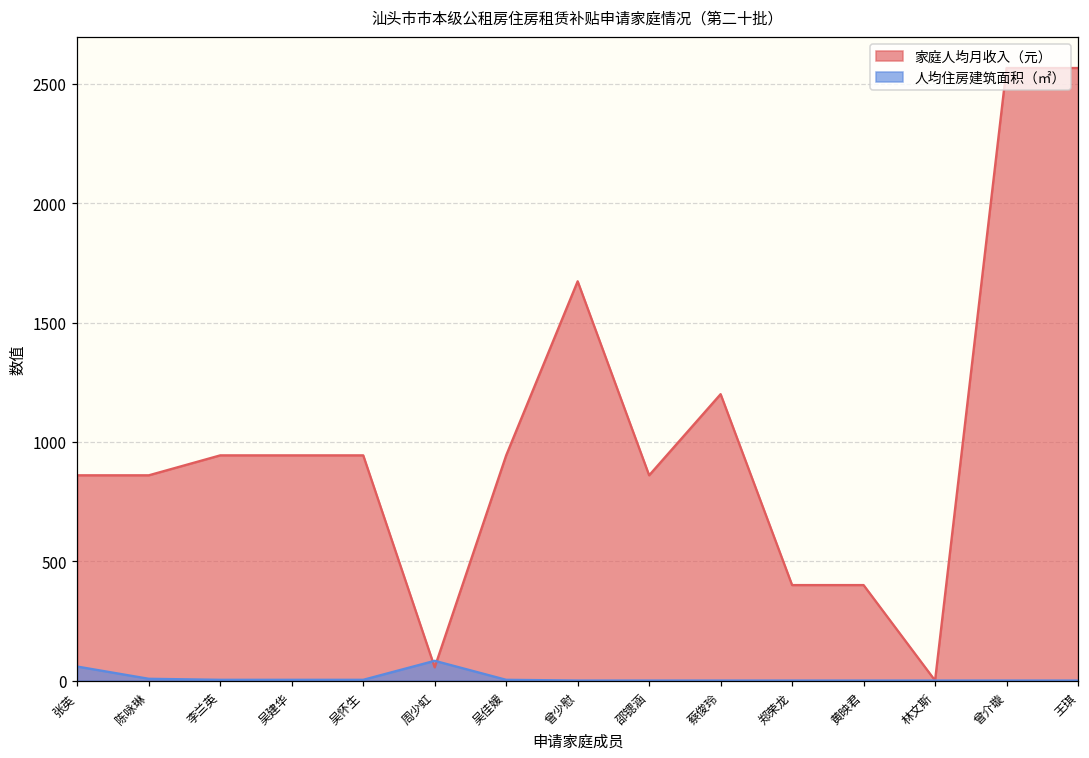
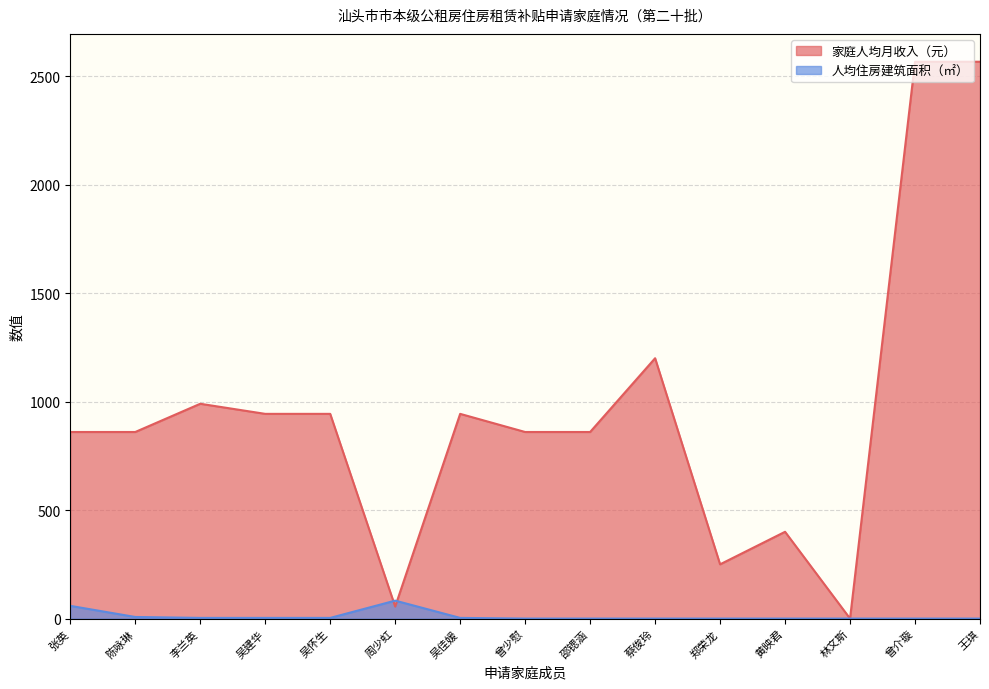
家庭人均月收入（元）, 李兰英: 940 -> 990
家庭人均月收入（元）, 曾少慰: 1670 -> 860
家庭人均月收入（元）, 郑荣龙: 400 -> 250
